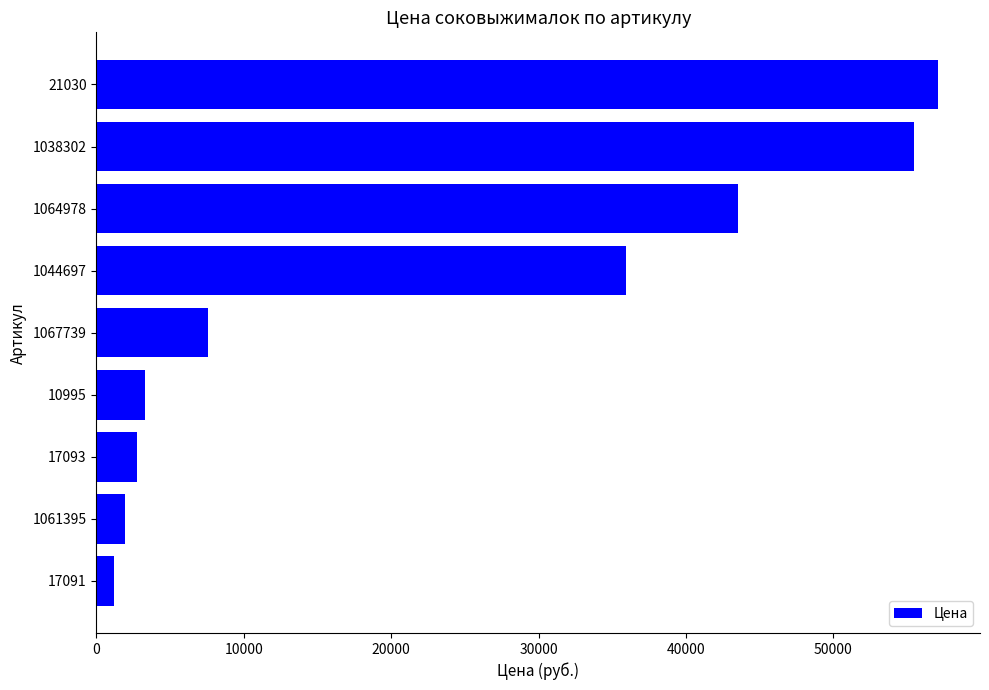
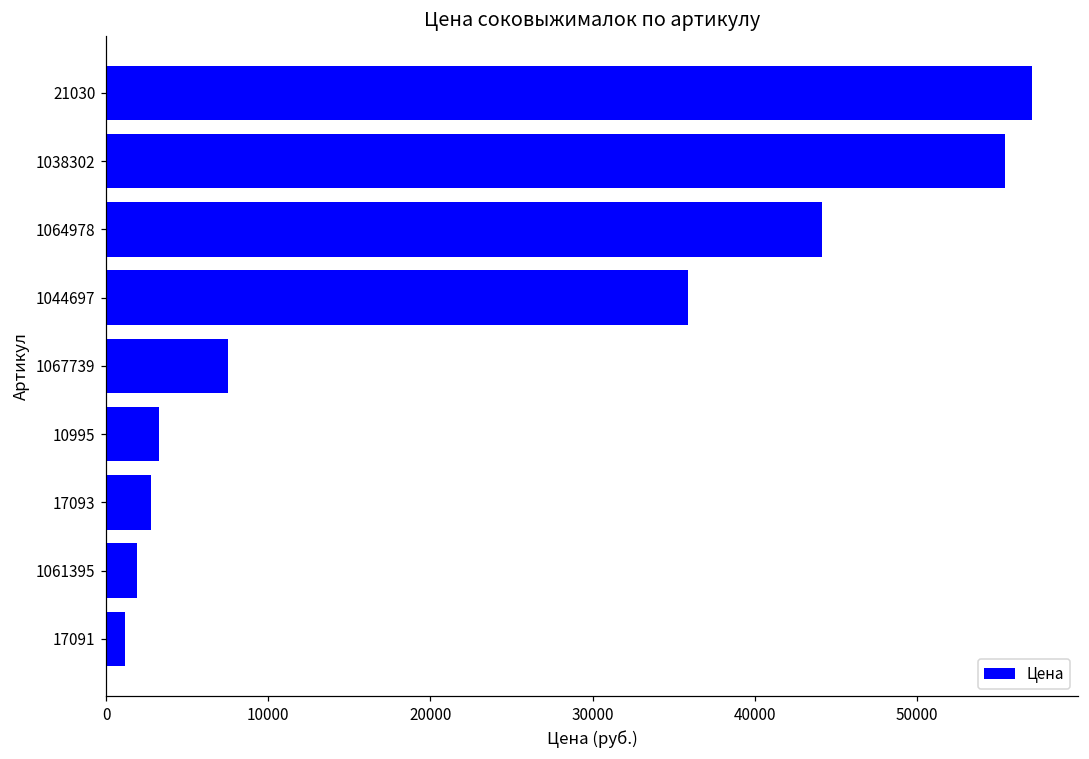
1064978: 43500 -> 44100
